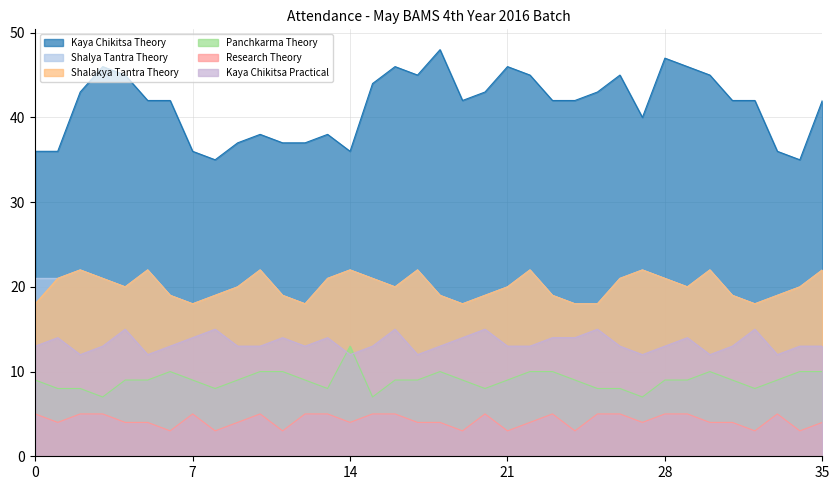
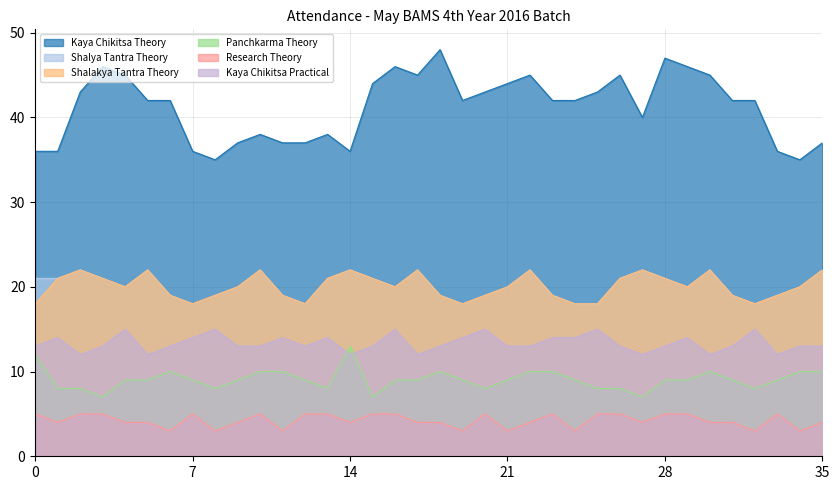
Panchkarma Theory, 0: 9 -> 12
Kaya Chikitsa Theory, 21: 46 -> 44
Kaya Chikitsa Theory, 35: 42 -> 37
